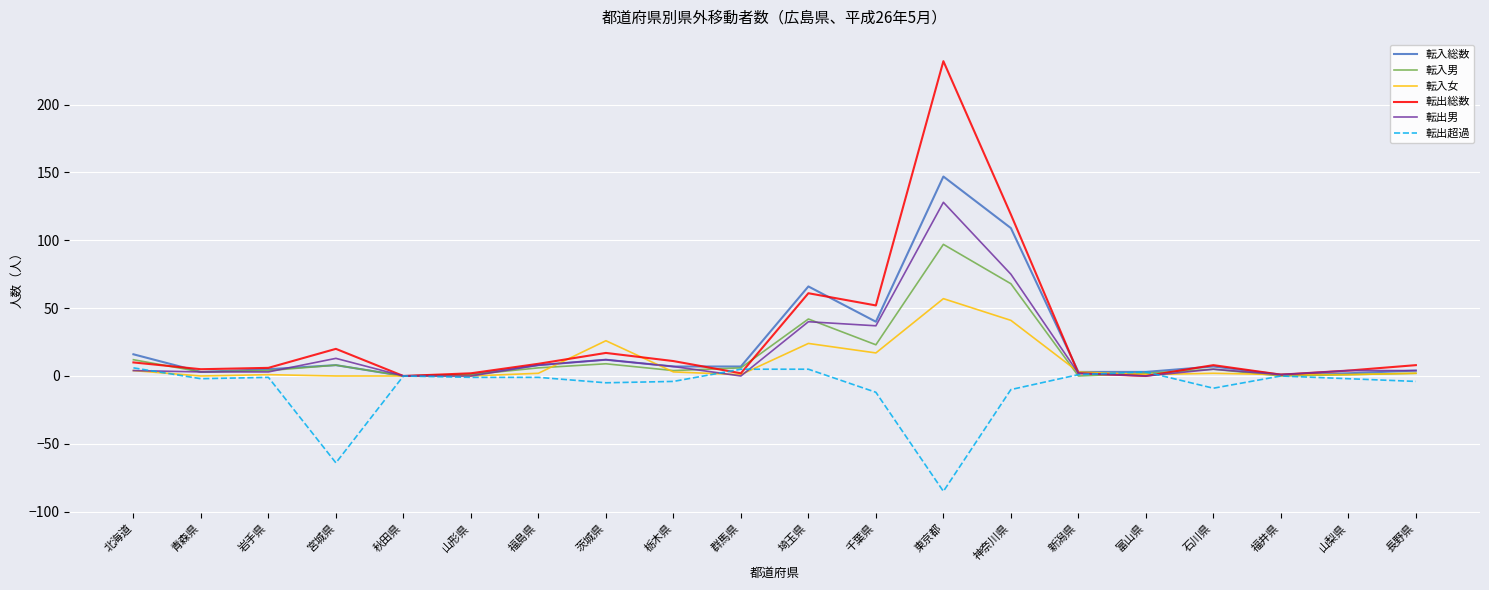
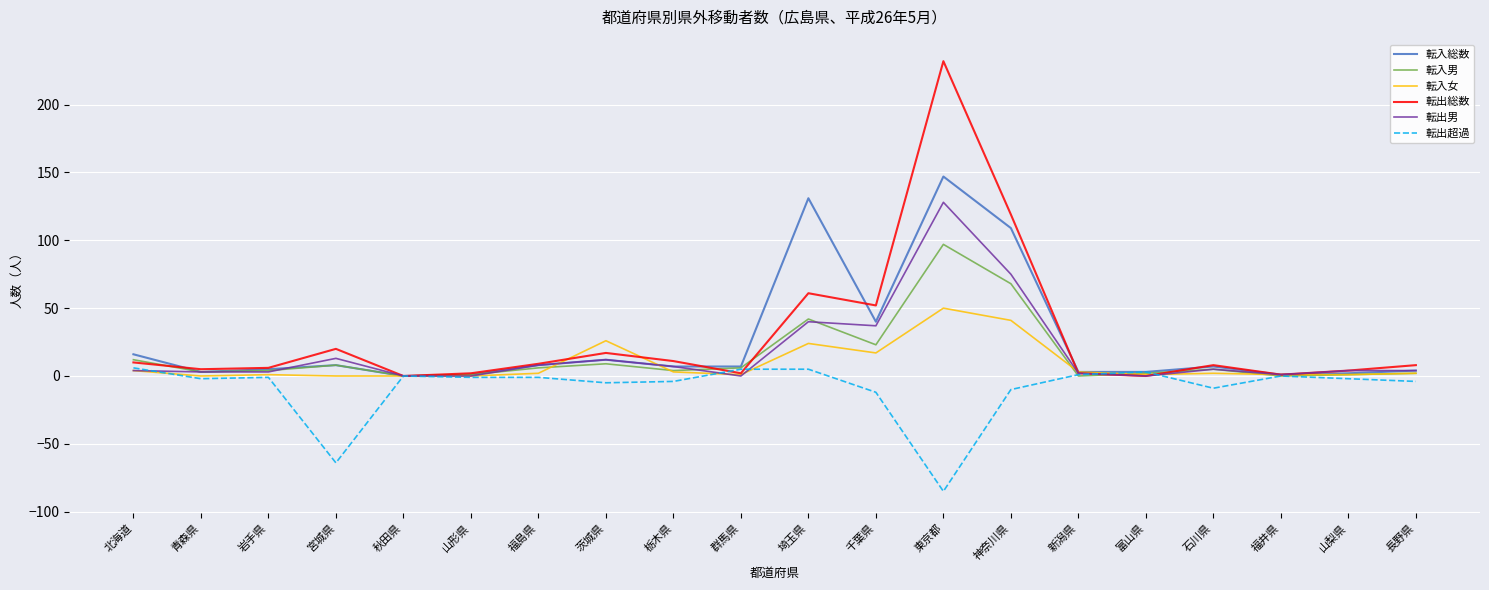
転入総数, 埼玉県: 66 -> 131
転入女, 東京都: 57 -> 50
